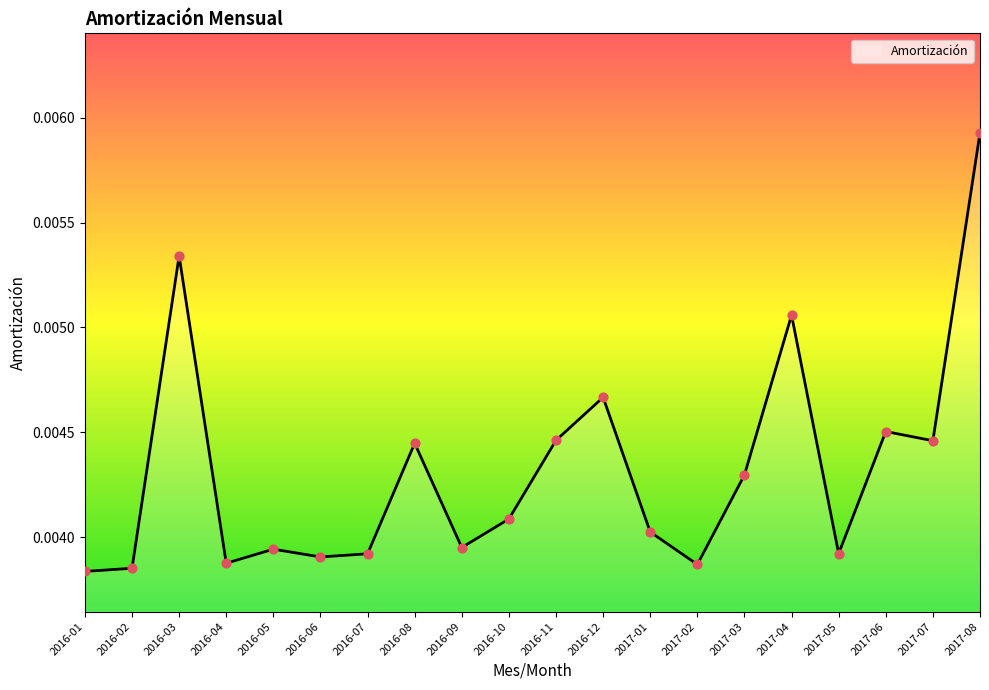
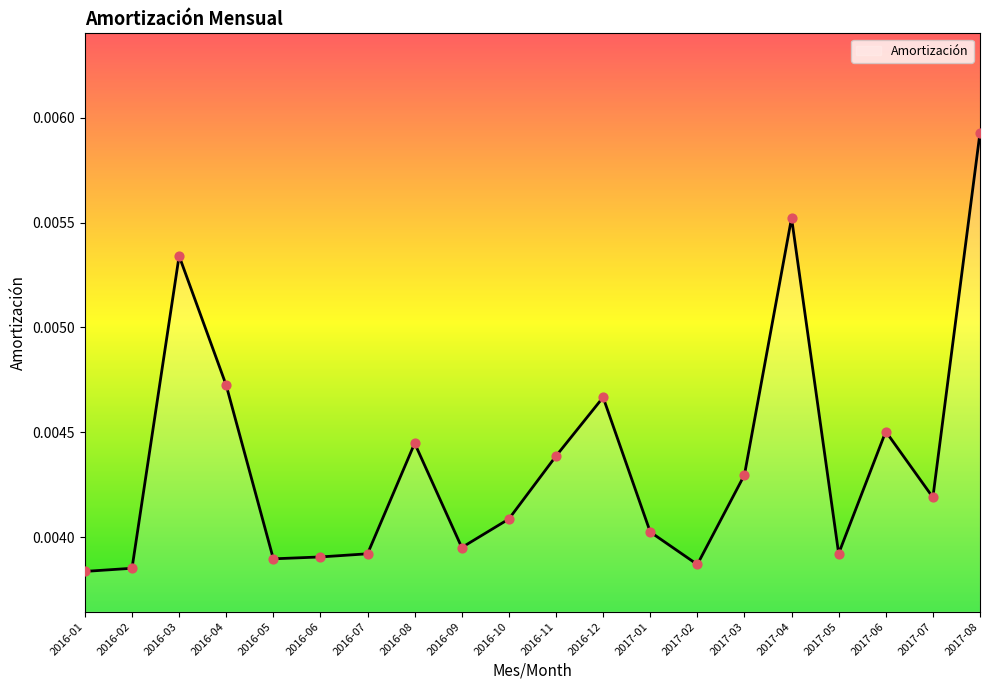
2016-04: 0.00388 -> 0.00472
2016-05: 0.00394 -> 0.00390
2016-11: 0.00446 -> 0.00439
2017-04: 0.00506 -> 0.00552
2017-07: 0.00446 -> 0.00419
